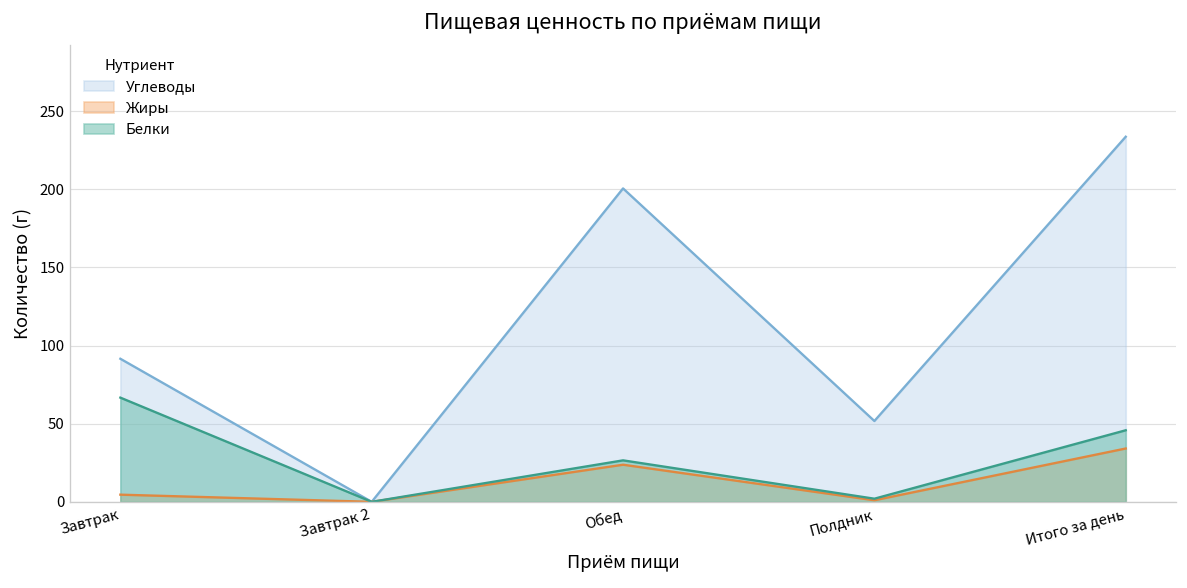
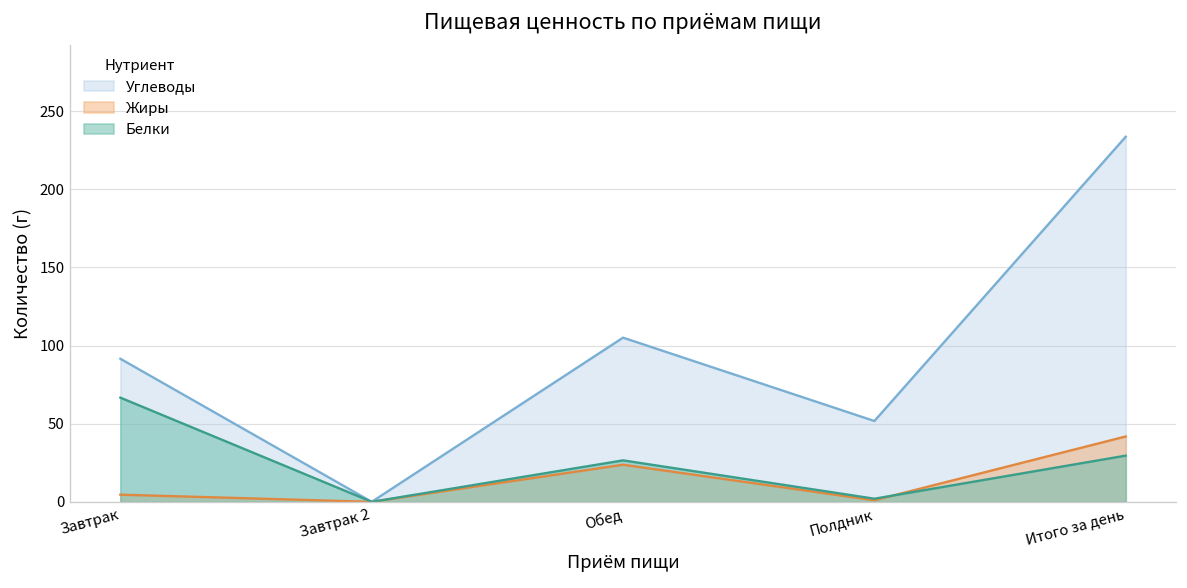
Углеводы, Обед: 200 -> 105
Жиры, Итого за день: 34 -> 42
Белки, Итого за день: 46 -> 30
